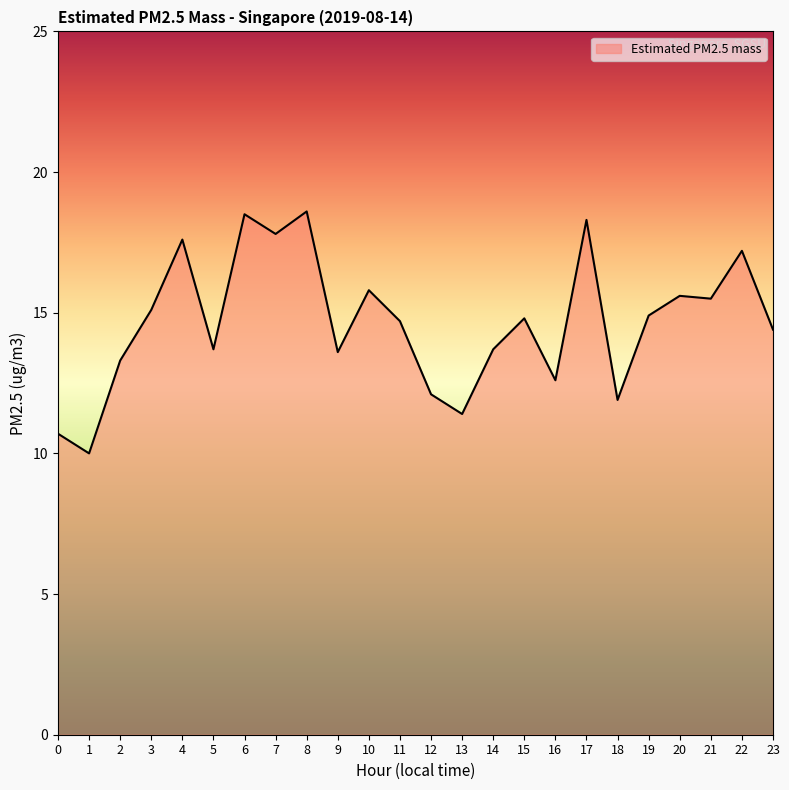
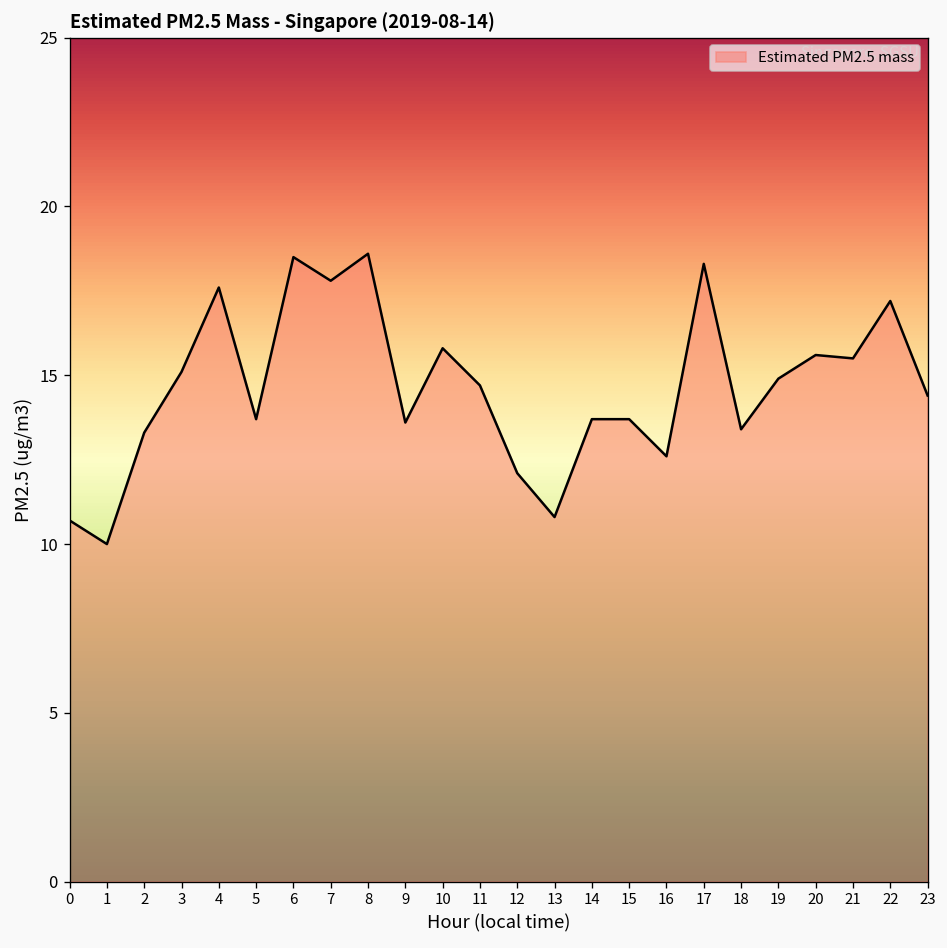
13: 11.4 -> 10.8
15: 14.8 -> 13.7
18: 11.9 -> 13.4
